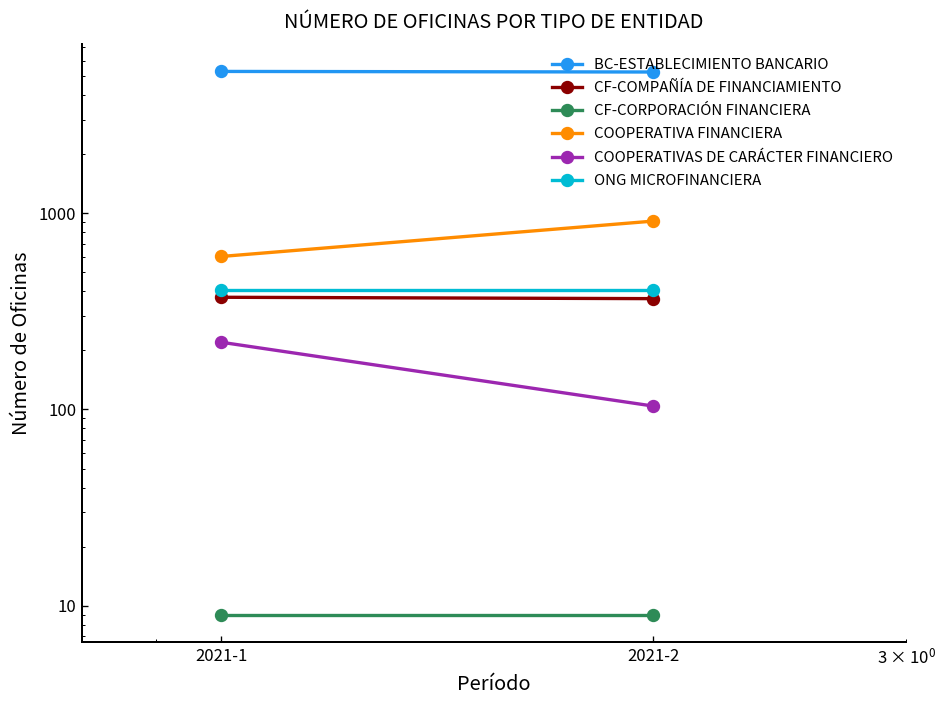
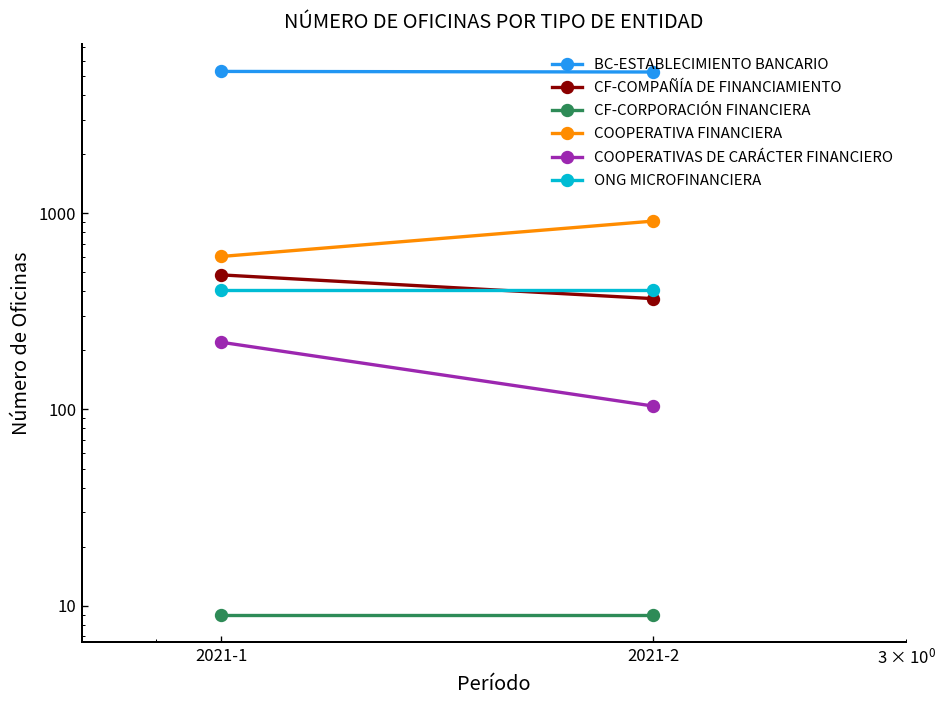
CF-COMPAÑÍA DE FINANCIAMIENTO, 2021-1: 370 -> 490
